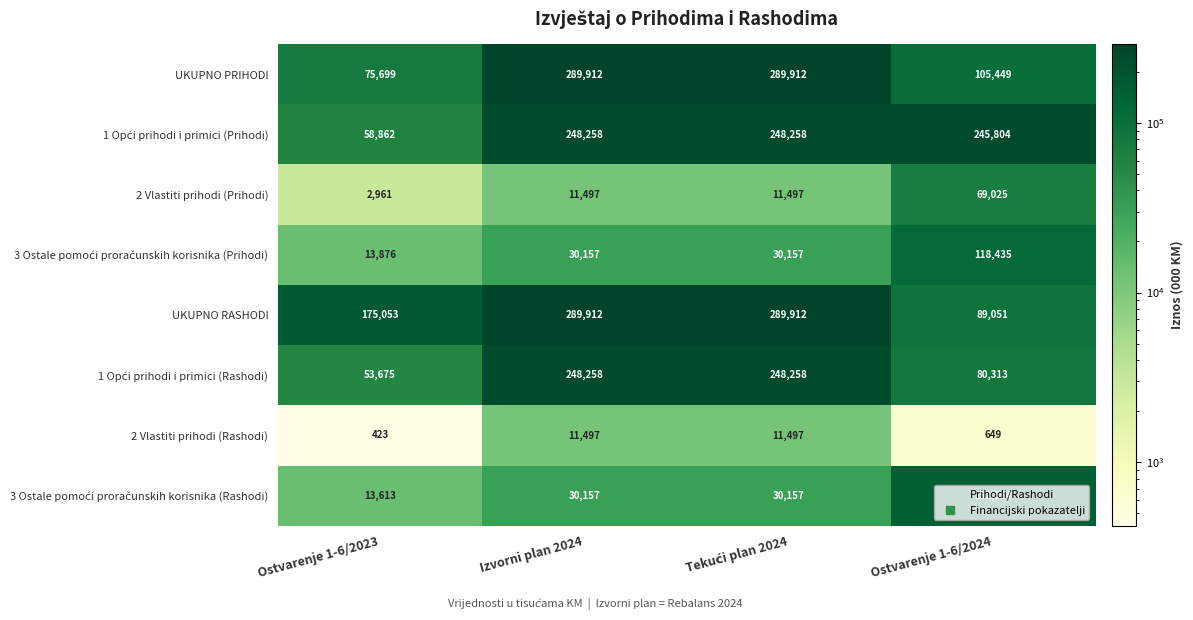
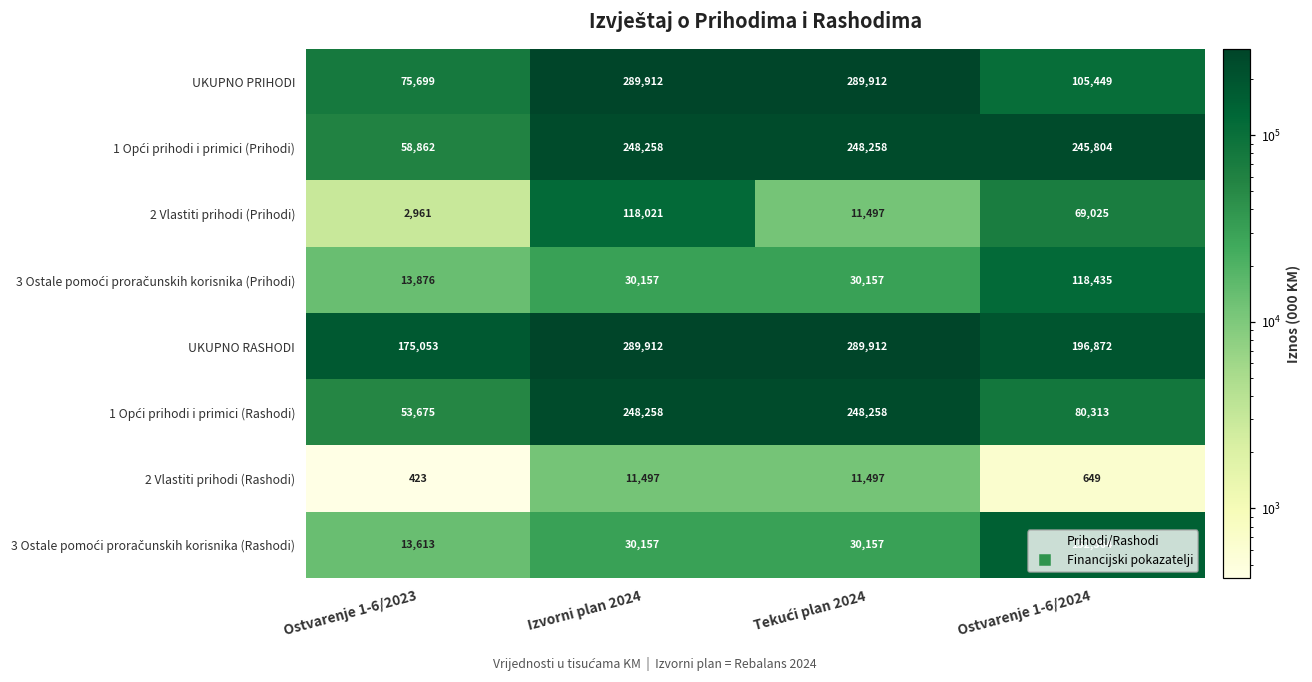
2 Vlastiti prihodi (Prihodi), Izvorni plan 2024: 11,497 -> 118,021
UKUPNO RASHODI, Ostvarenje 1-6/2024: 89,051 -> 196,872
